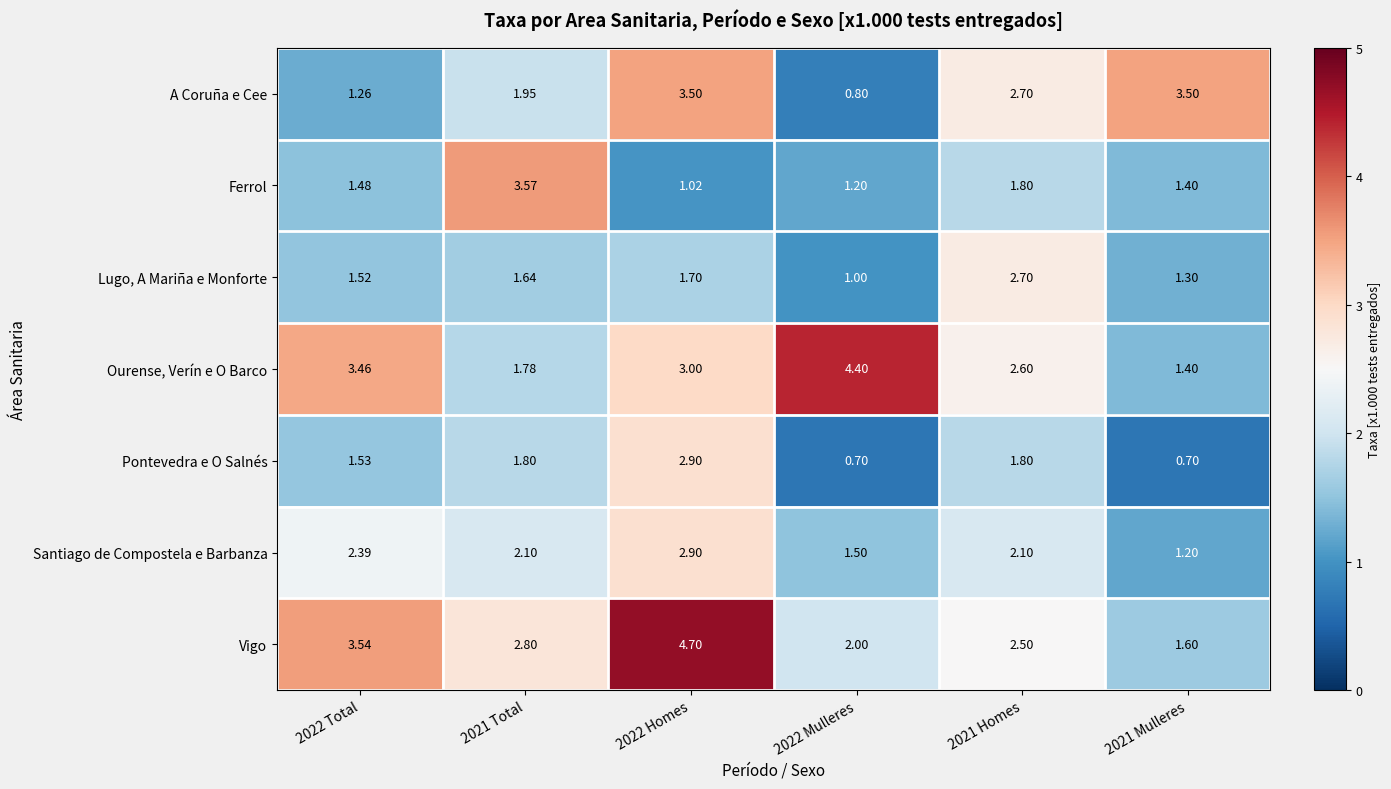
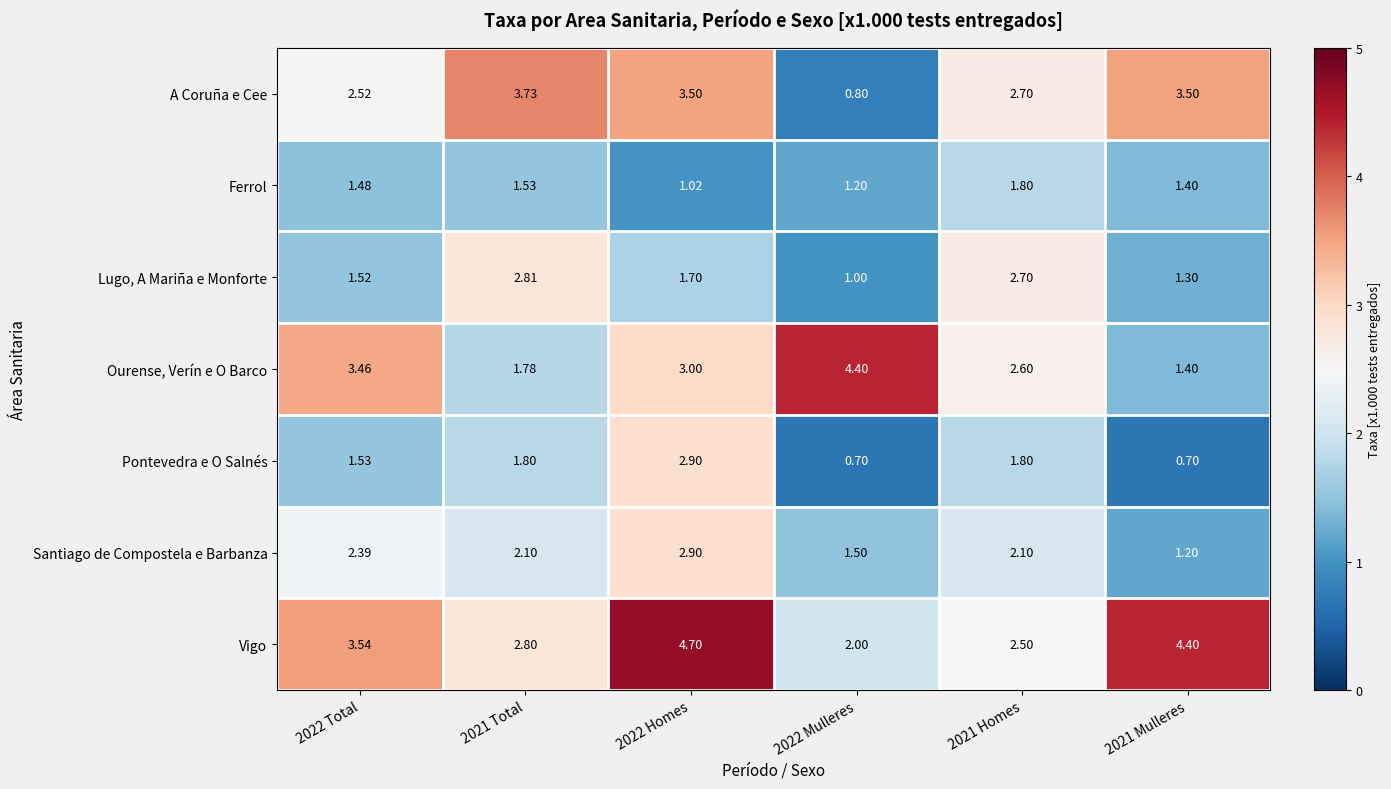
A Coruña e Cee, 2022 Total: 1.26 -> 2.52
A Coruña e Cee, 2021 Total: 1.95 -> 3.73
Ferrol, 2021 Total: 3.57 -> 1.53
Lugo, A Mariña e Monforte, 2021 Total: 1.64 -> 2.81
Vigo, 2021 Mulleres: 1.60 -> 4.40
